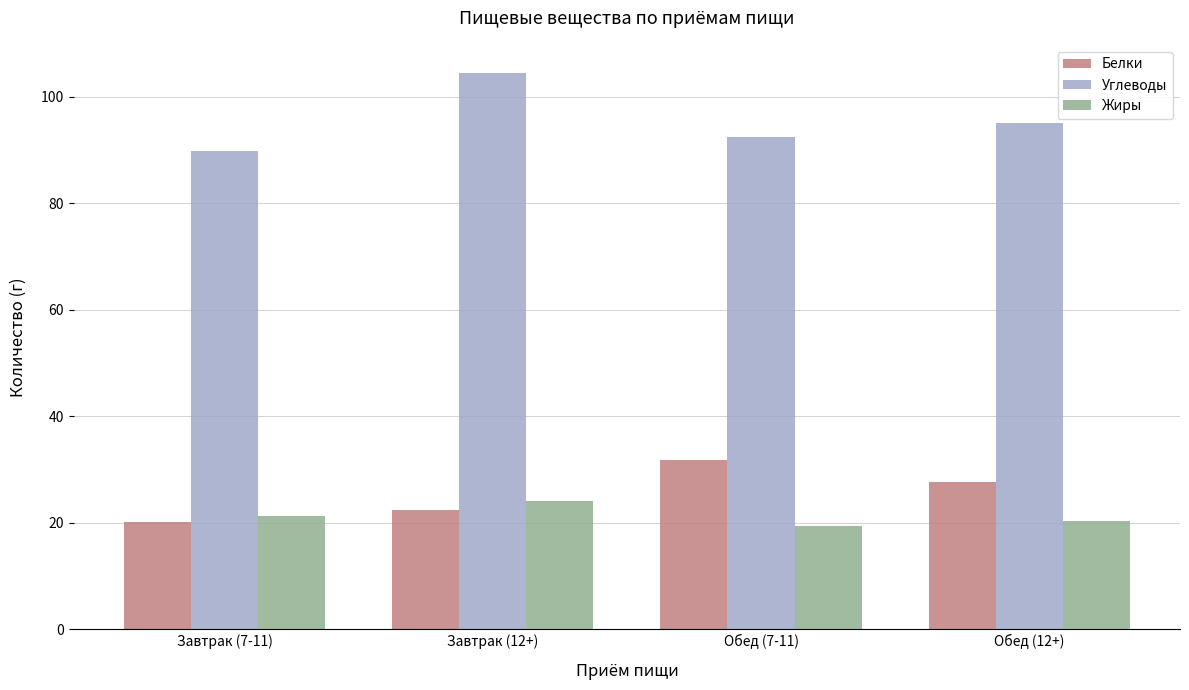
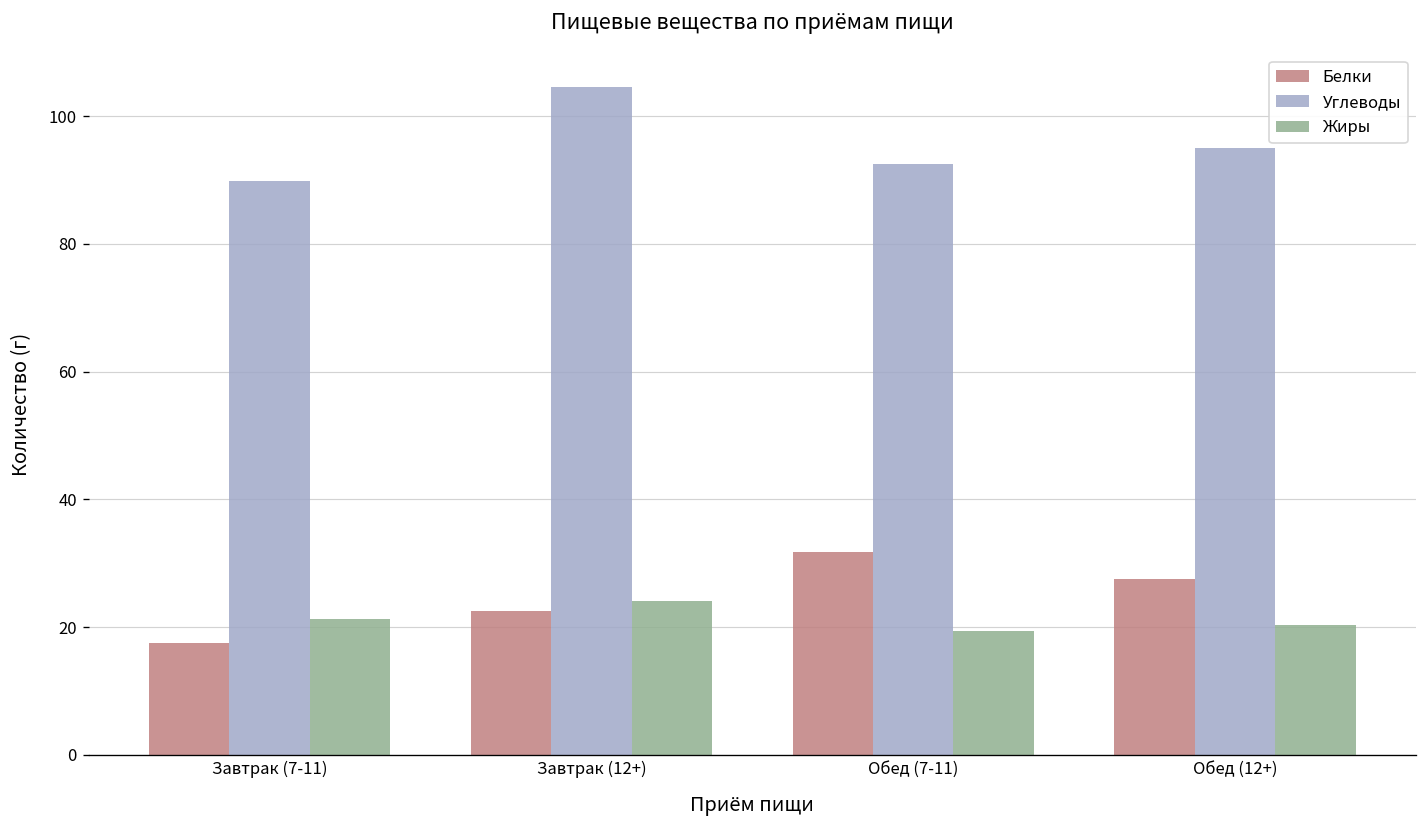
Белки, Завтрак (7-11): 20 -> 18
